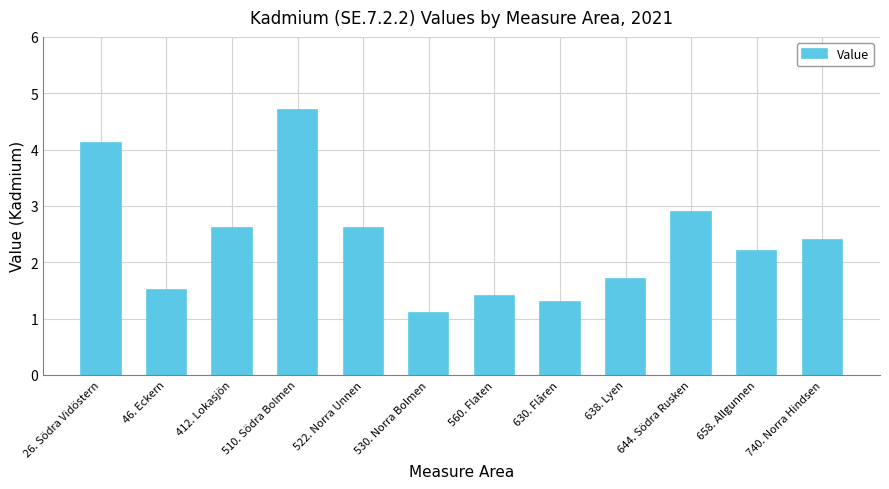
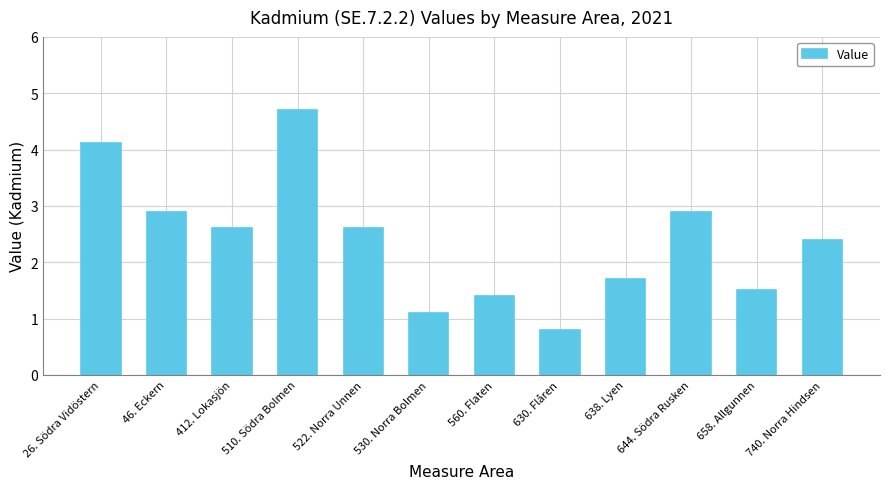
46. Eckern: 1.5 -> 2.9
630. Flåren: 1.3 -> 0.8
658. Allgunnen: 2.2 -> 1.5
